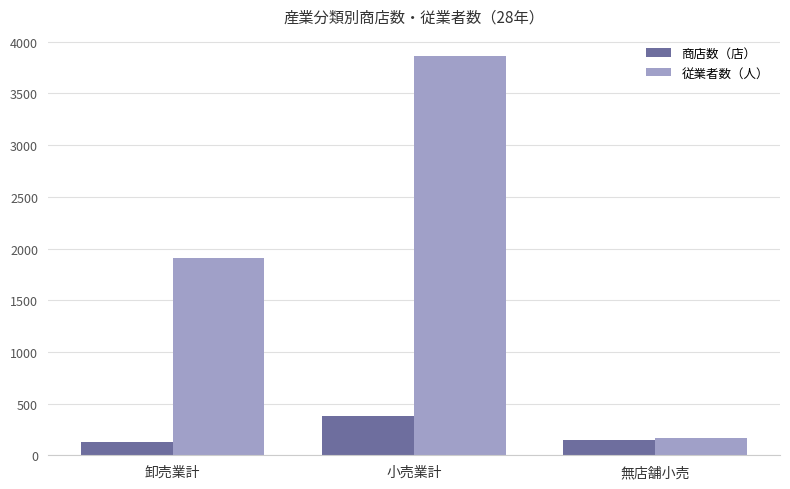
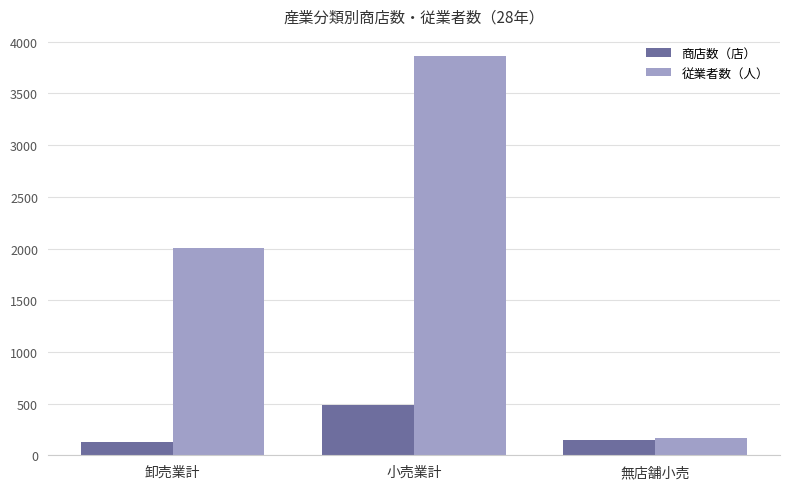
従業者数（人）, 卸売業計: 1910 -> 2010
商店数（店）, 小売業計: 380 -> 480
